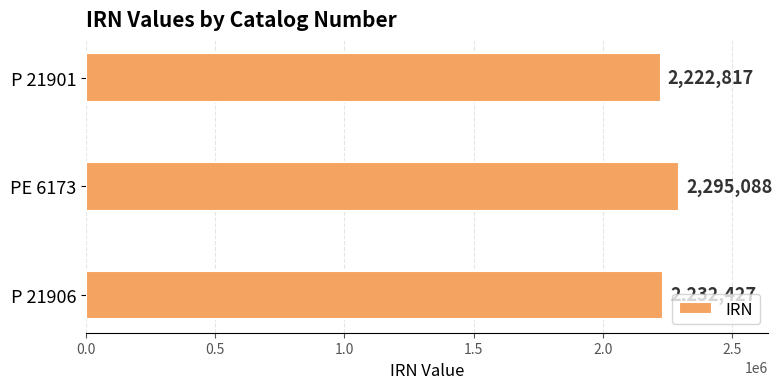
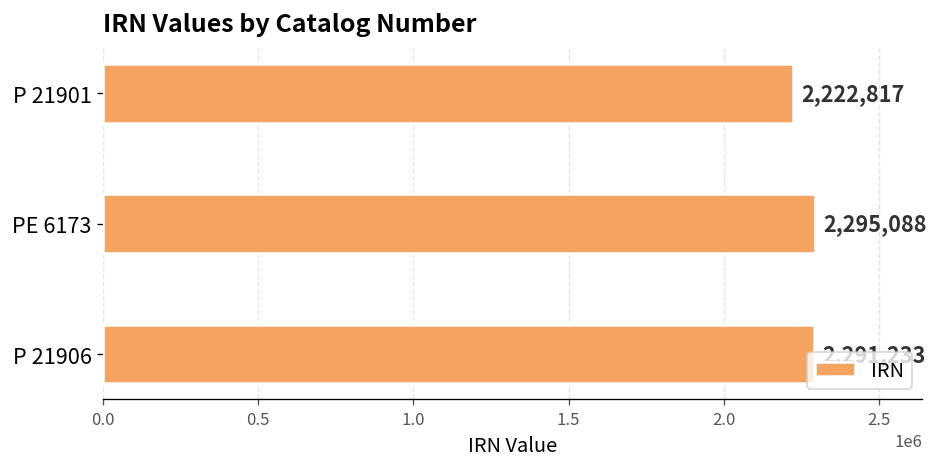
P 21906: 2,232,427 -> 2,291,233
